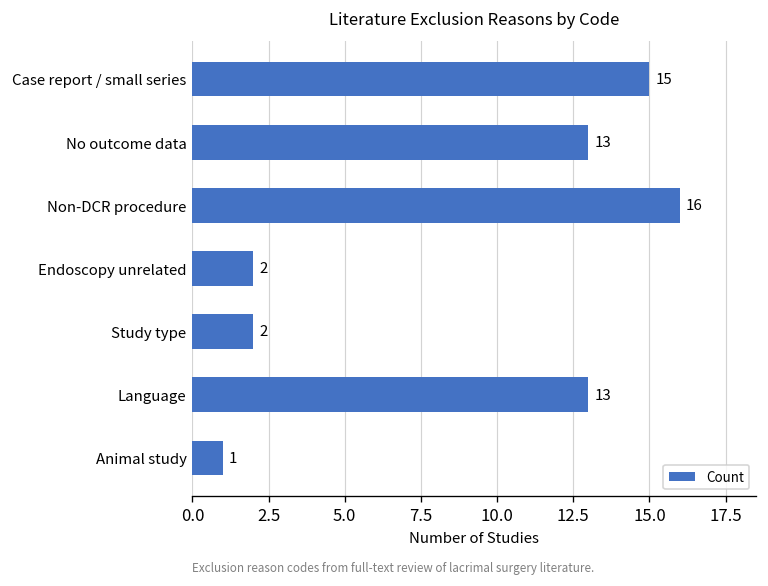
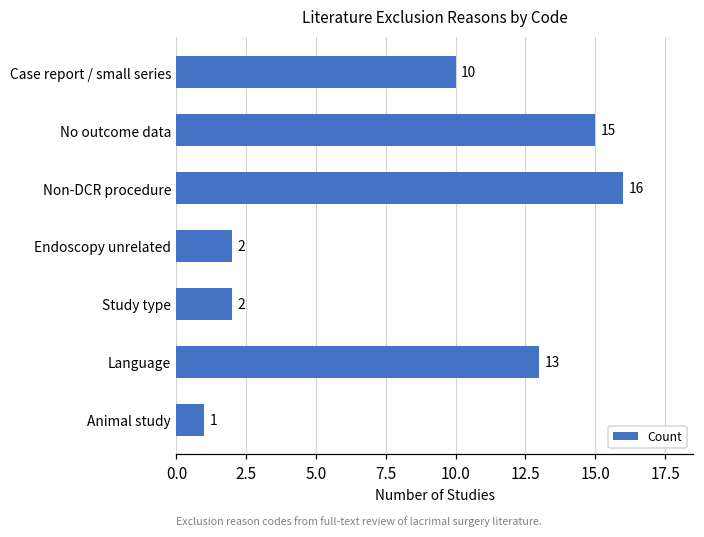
Case report / small series: 15 -> 10
No outcome data: 13 -> 15
